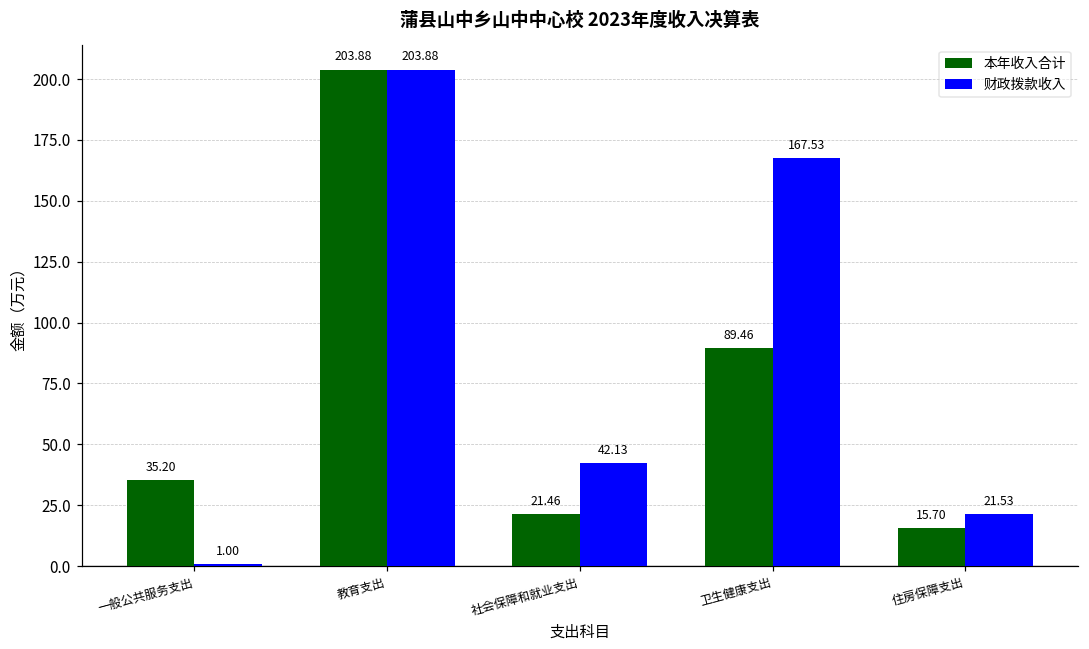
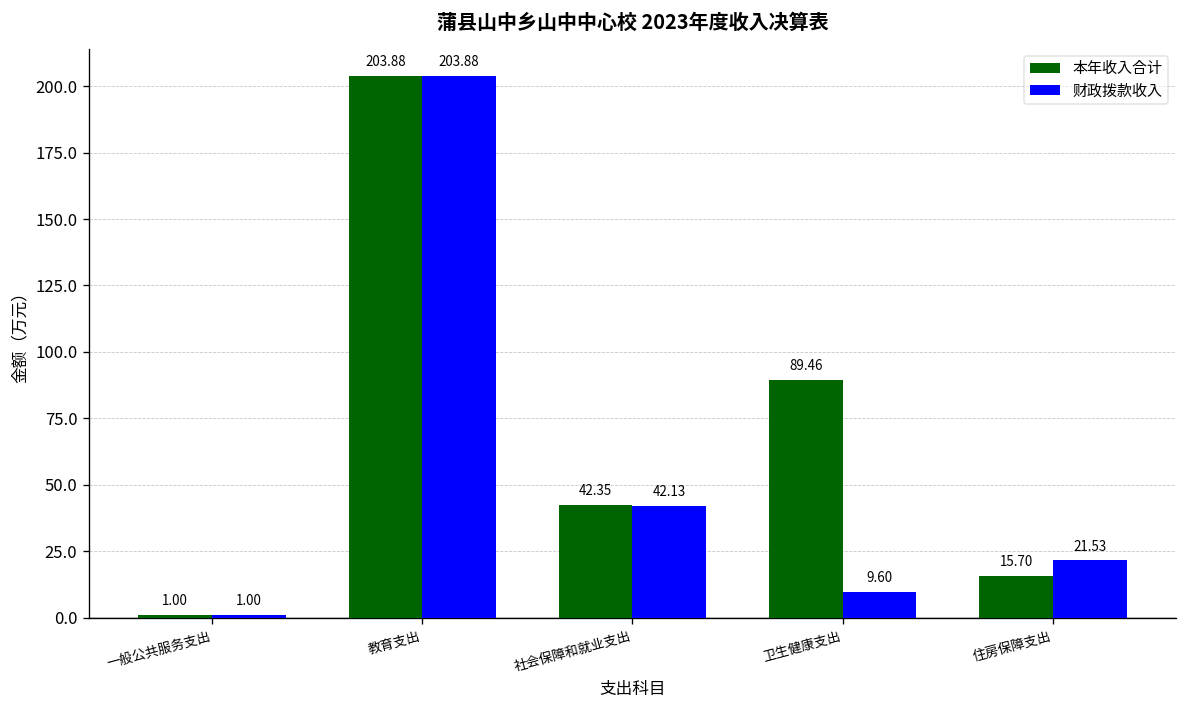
本年收入合计, 一般公共服务支出: 35.20 -> 1.00
本年收入合计, 社会保障和就业支出: 21.46 -> 42.35
财政拨款收入, 卫生健康支出: 167.53 -> 9.60
